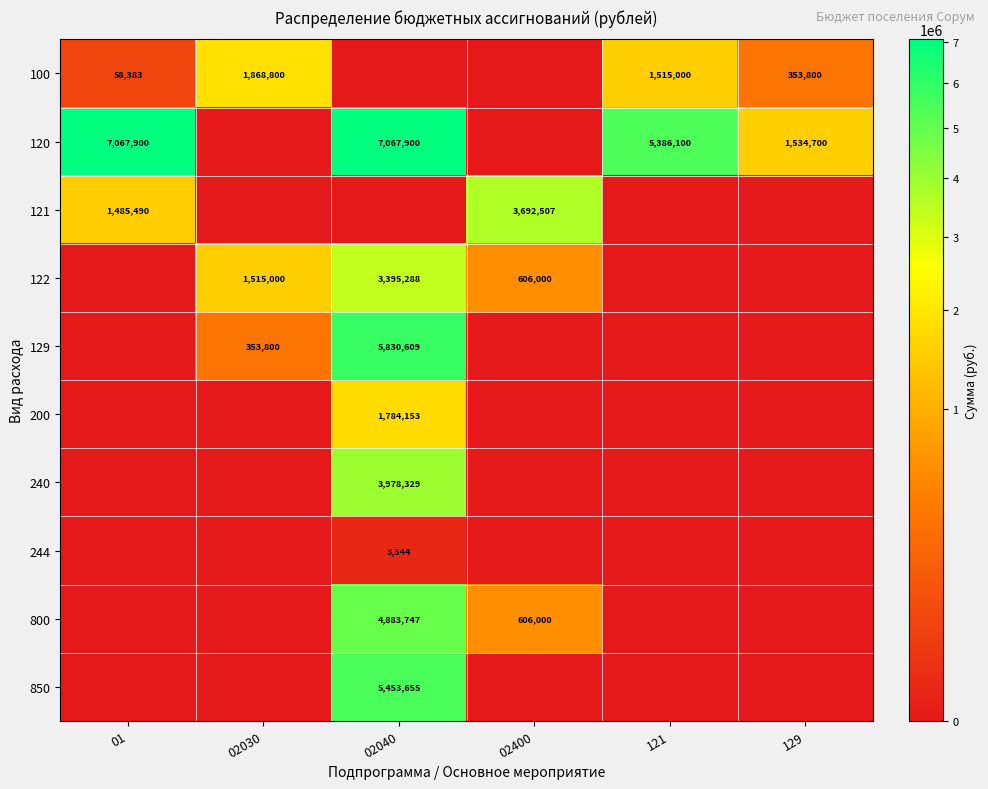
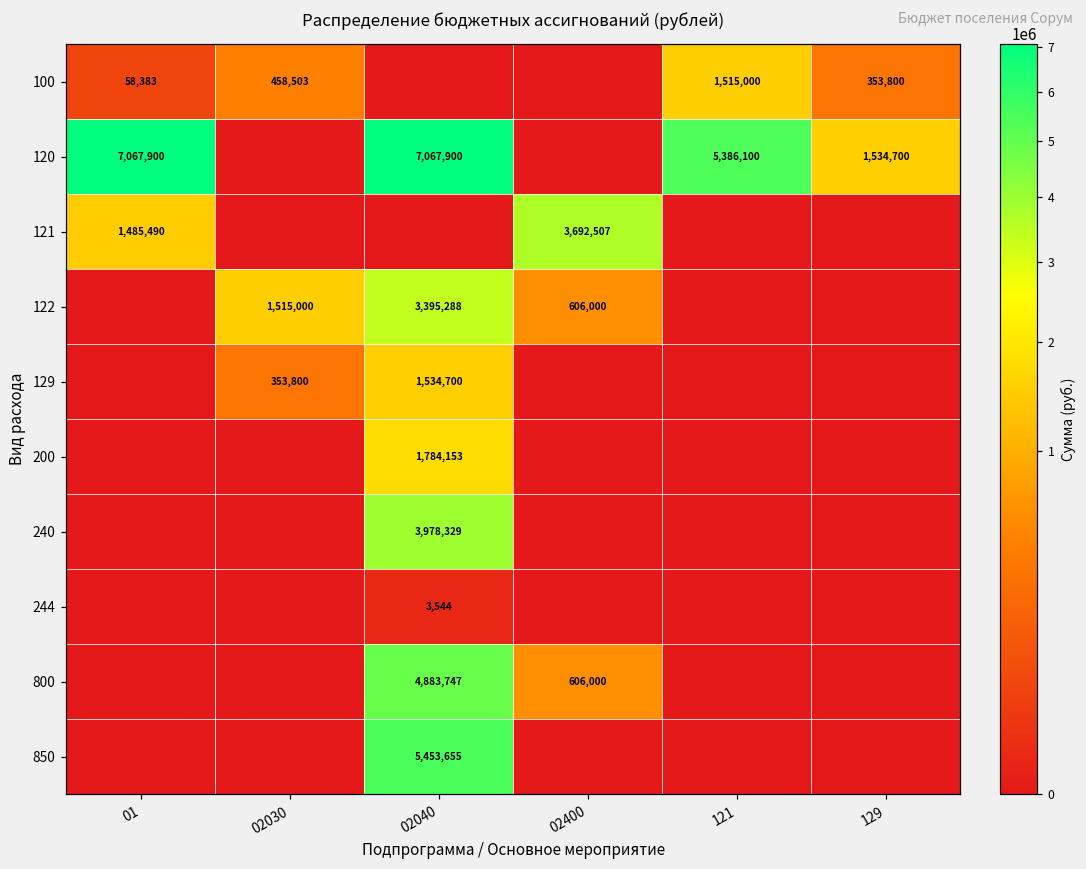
100, 02030: 1,868,800 -> 458,503
129, 02040: 5,830,609 -> 1,534,700
